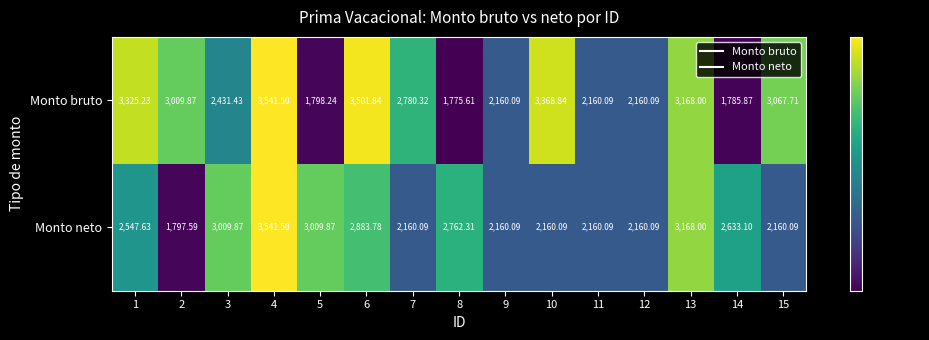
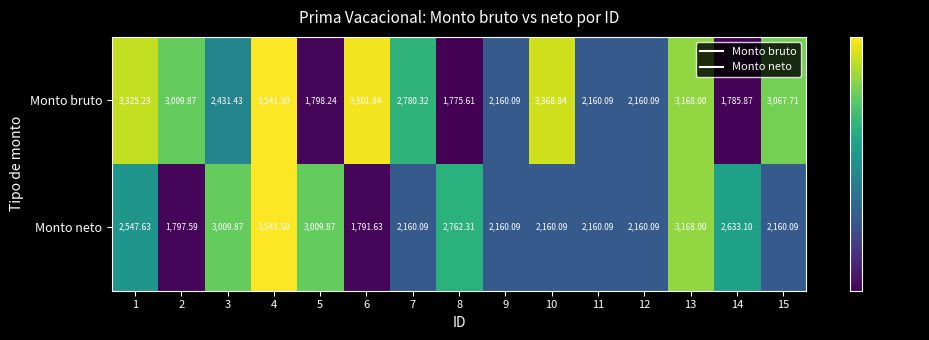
Monto neto, 6: 2,883.78 -> 1,791.63
